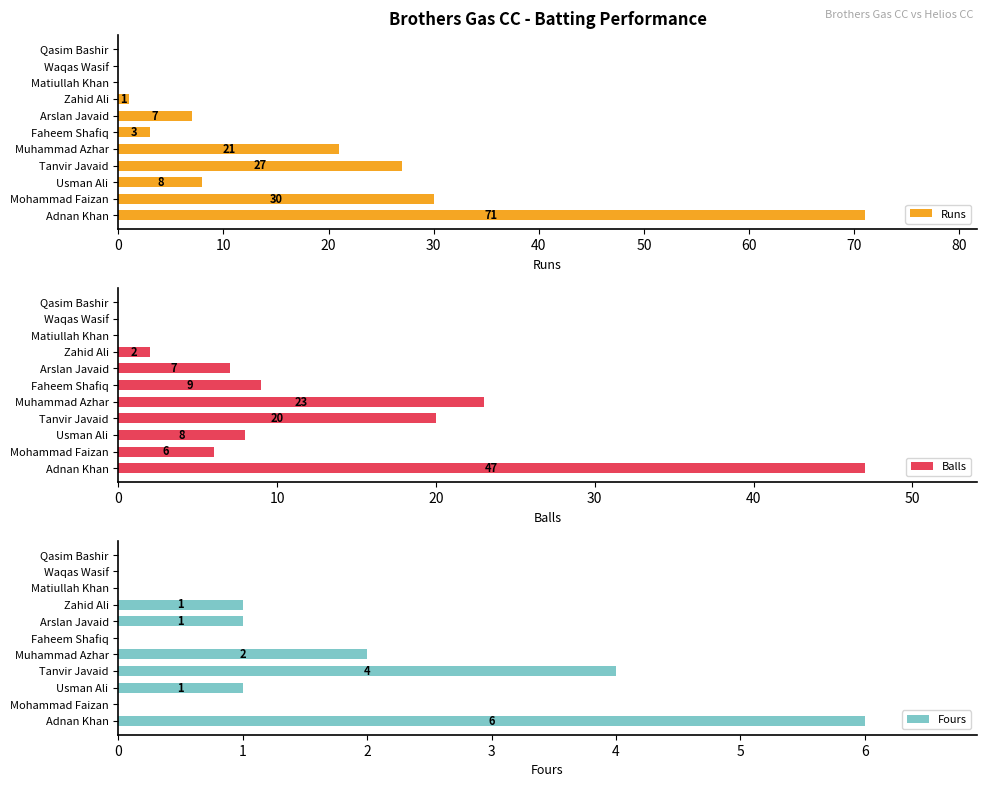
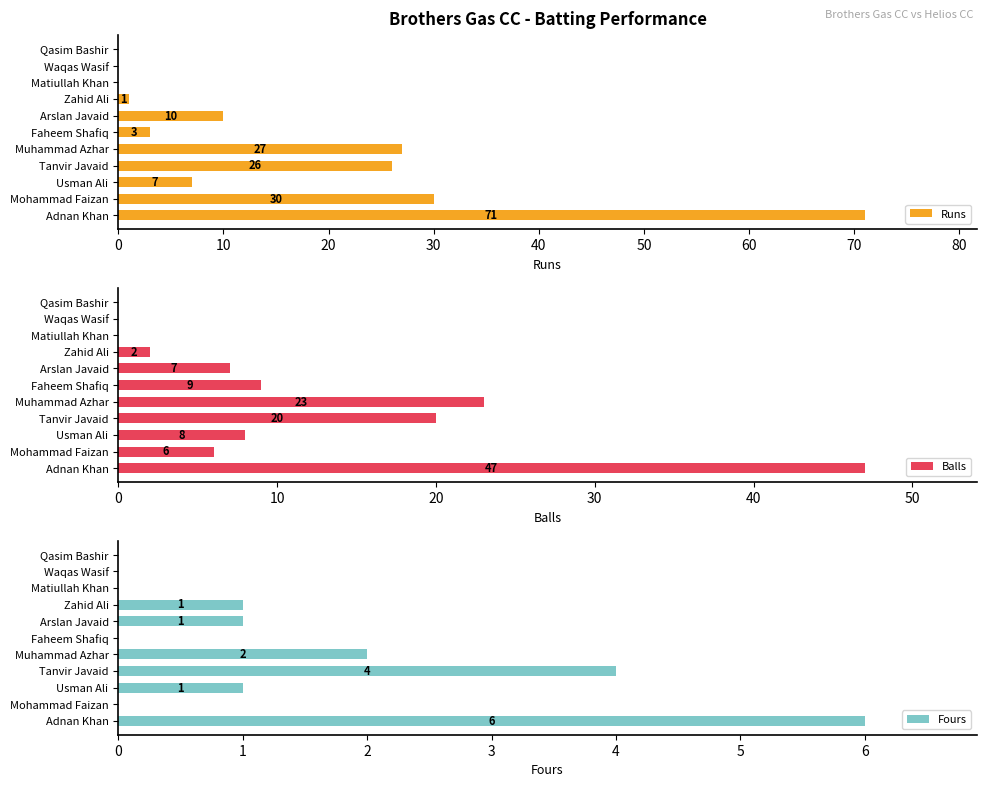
Brothers Gas CC - Batting Performance, Arslan Javaid: 7 -> 10
Brothers Gas CC - Batting Performance, Muhammad Azhar: 21 -> 27
Brothers Gas CC - Batting Performance, Tanvir Javaid: 27 -> 26
Brothers Gas CC - Batting Performance, Usman Ali: 8 -> 7
